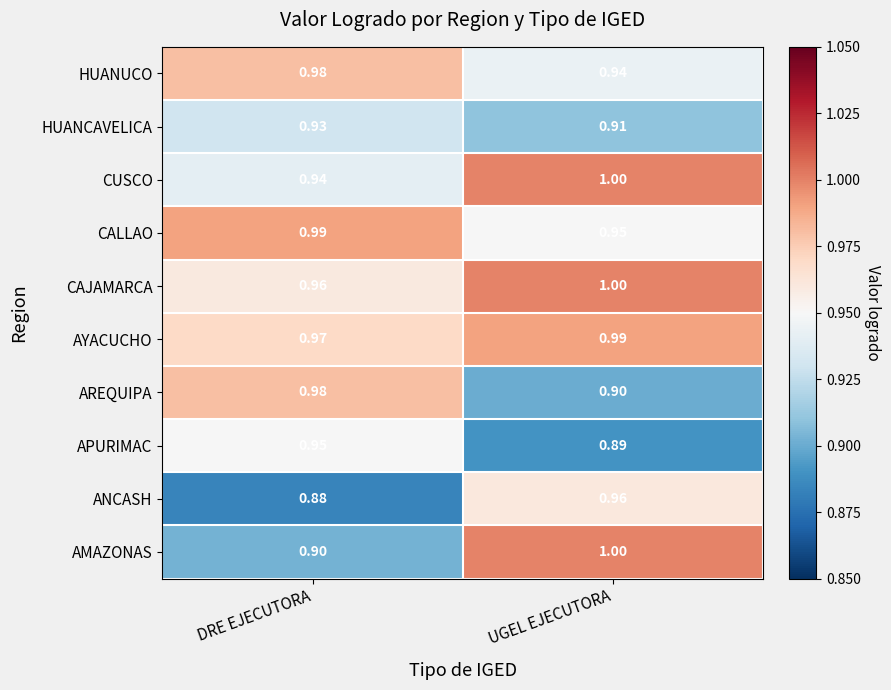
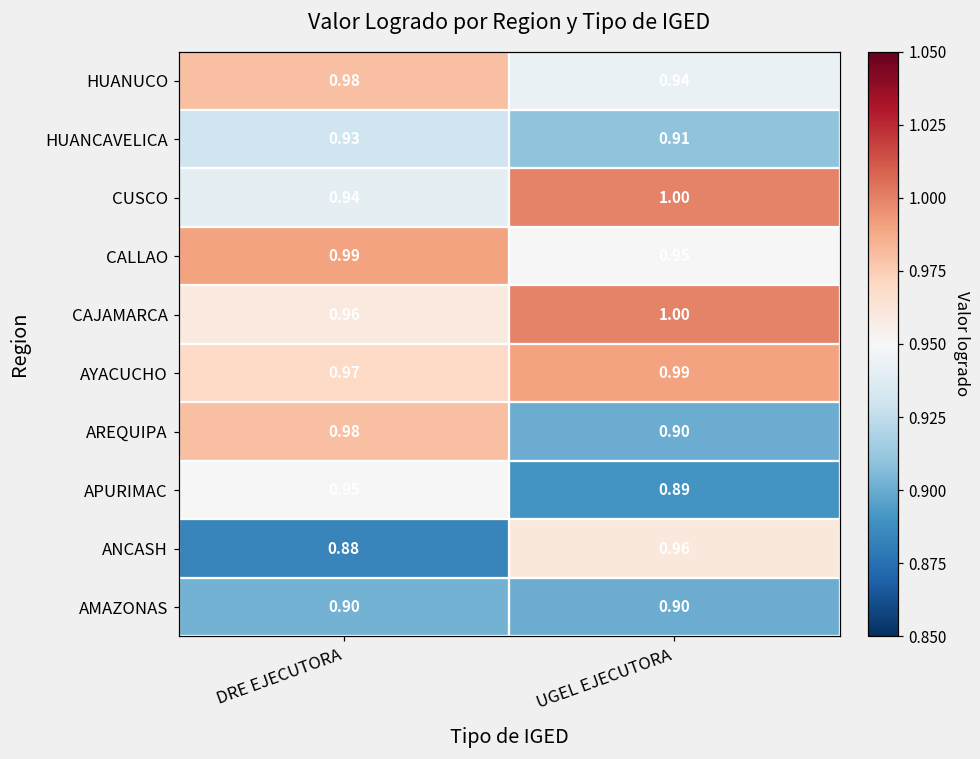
AMAZONAS, UGEL EJECUTORA: 1.00 -> 0.90
